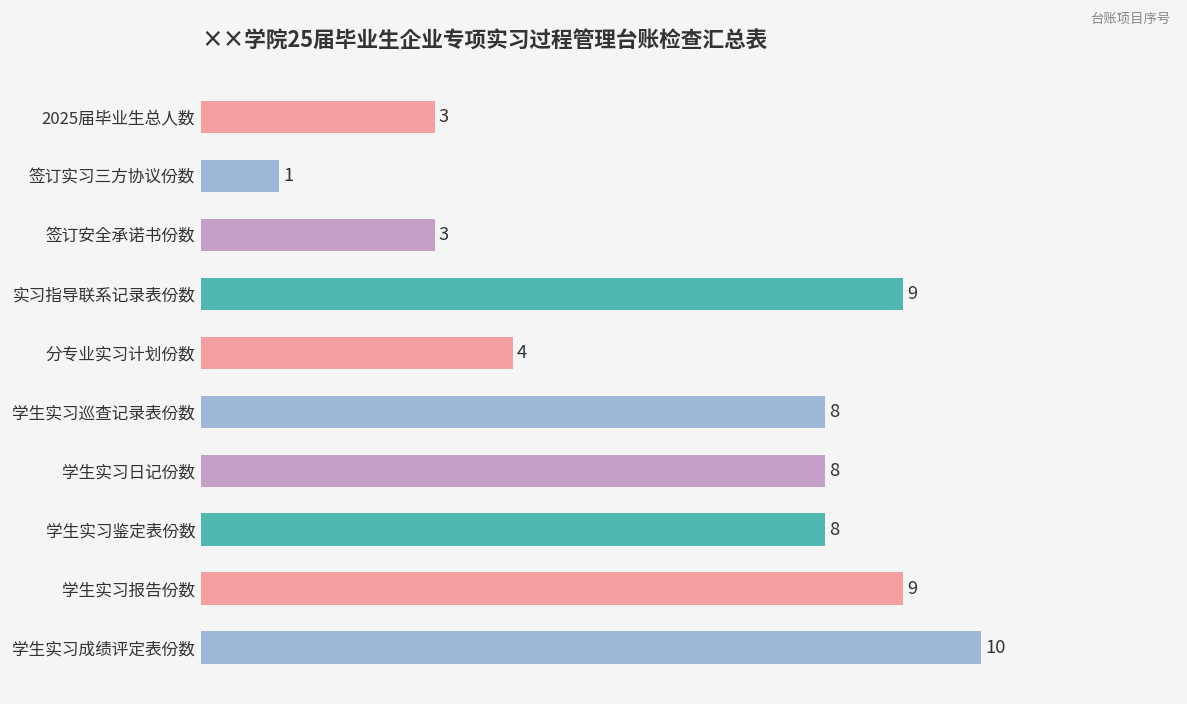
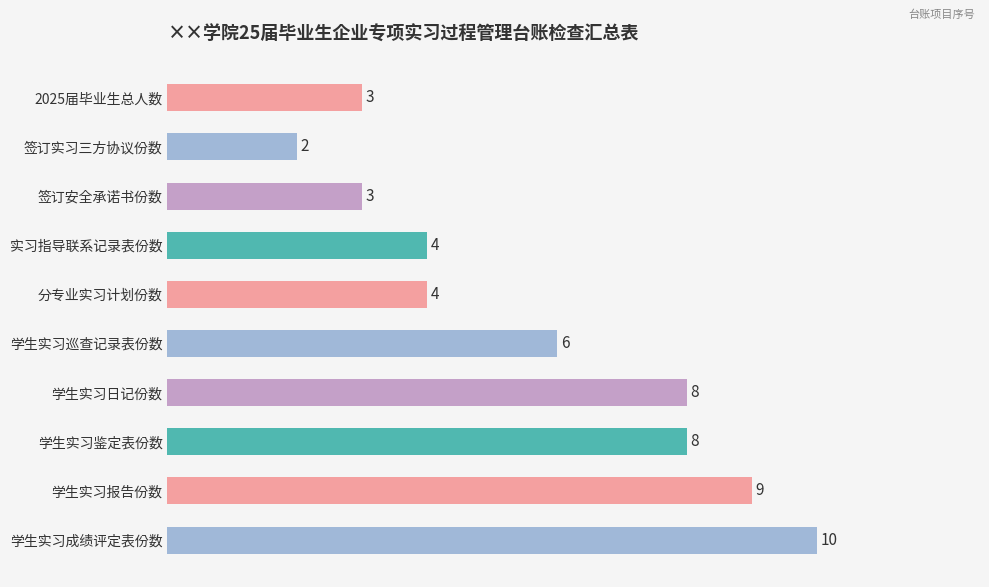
签订实习三方协议份数: 1 -> 2
实习指导联系记录表份数: 9 -> 4
学生实习巡查记录表份数: 8 -> 6
